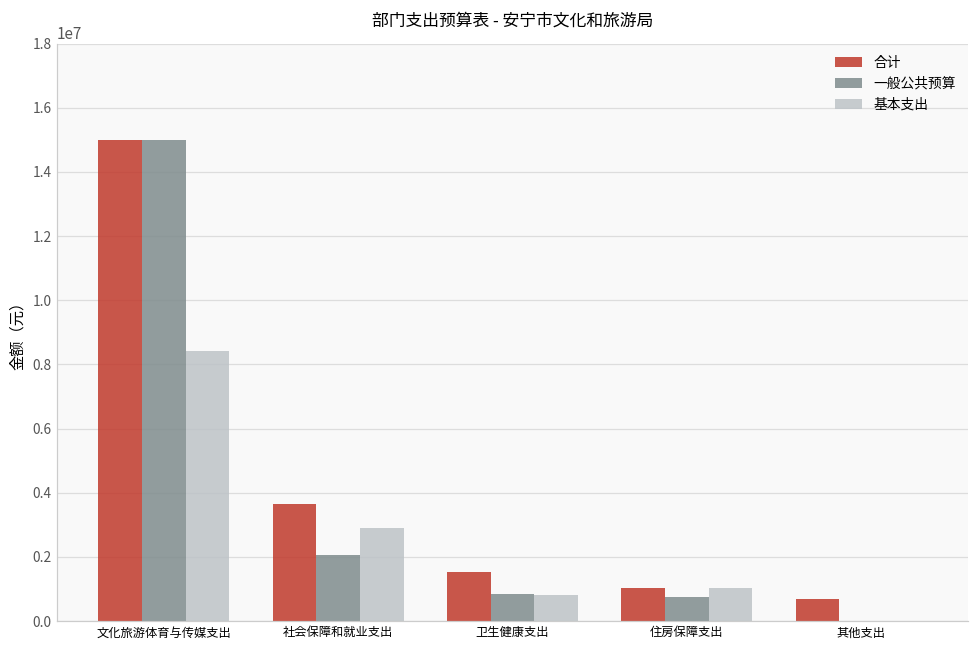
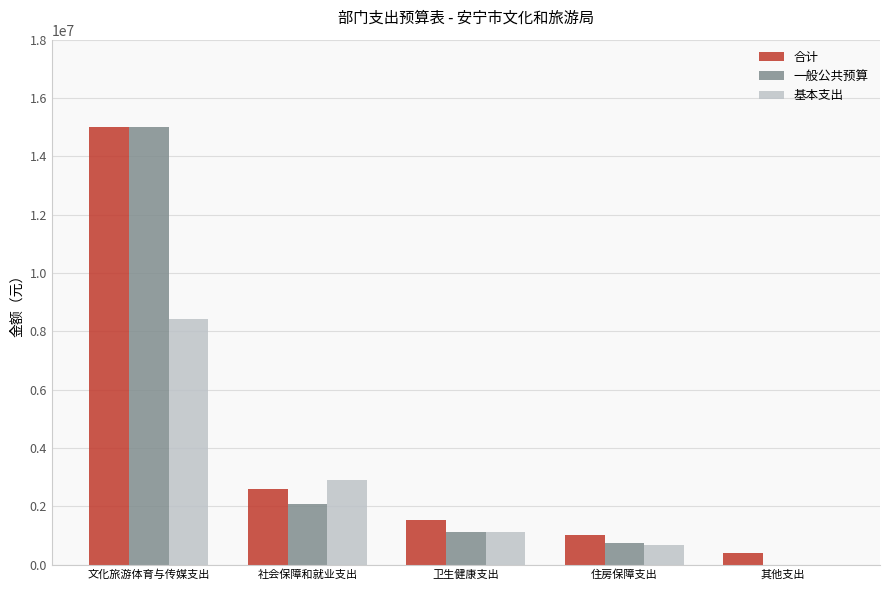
合计, 社会保障和就业支出: 3600000 -> 2600000
一般公共预算, 卫生健康支出: 900000 -> 1100000
基本支出, 卫生健康支出: 800000 -> 1100000
基本支出, 住房保障支出: 1000000 -> 700000
合计, 其他支出: 700000 -> 400000
